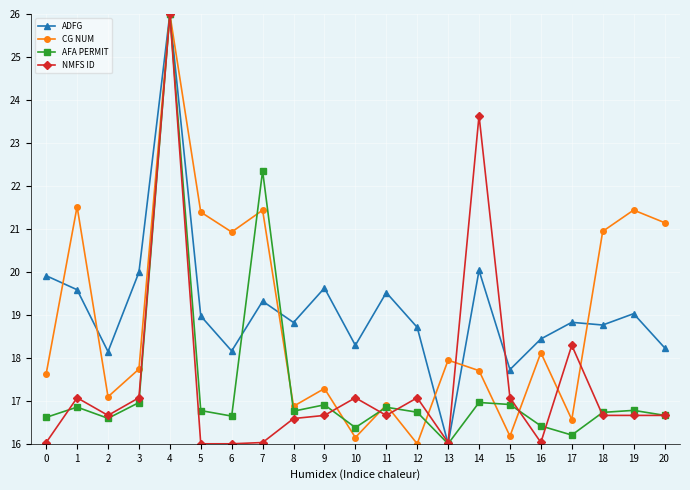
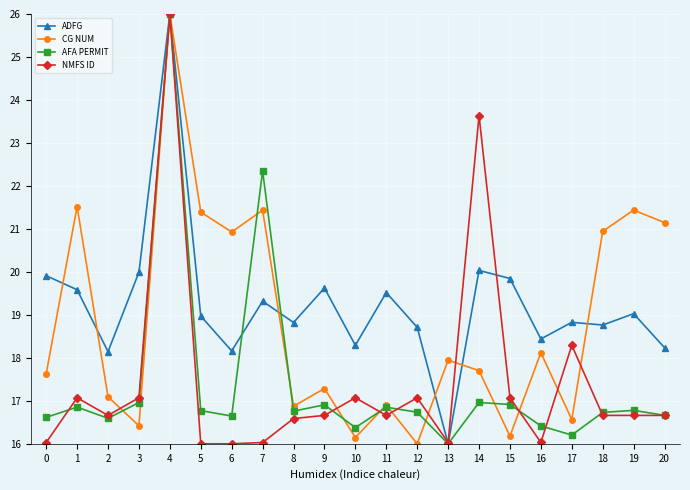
CG NUM, 3: 17.7 -> 16.4
ADFG, 15: 17.7 -> 19.8
